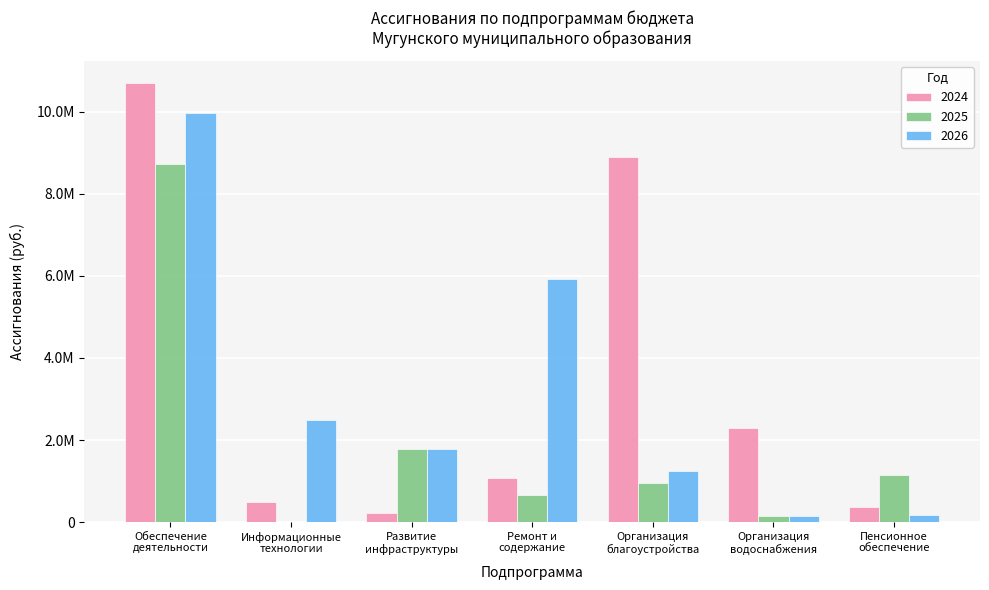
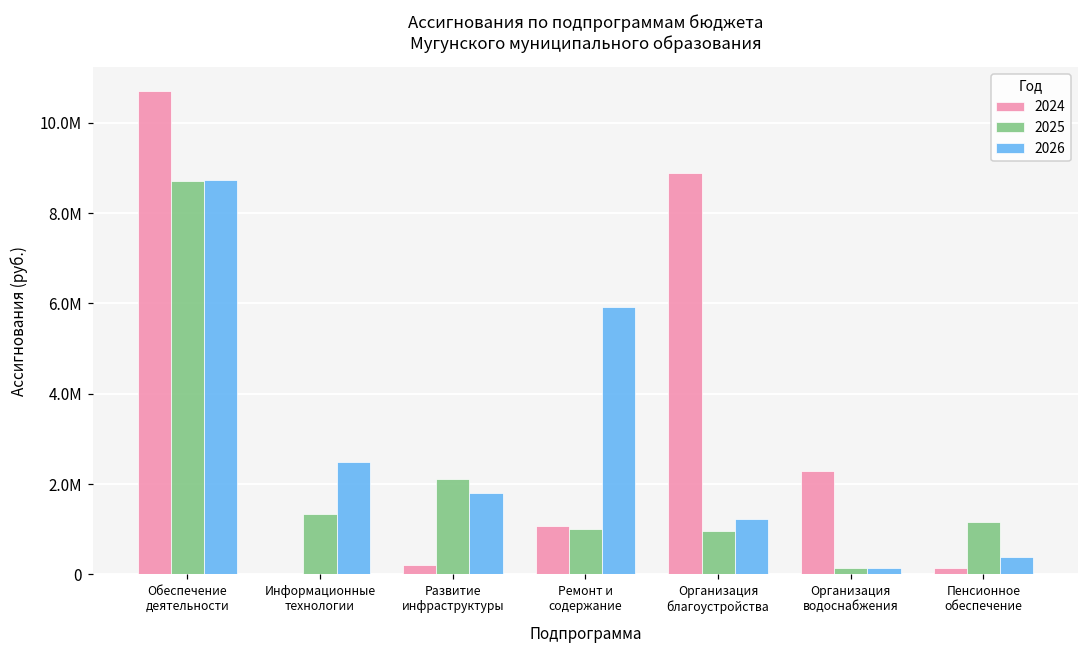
2026, Обеспечение деятельности: 10000000 -> 8700000
2024, Информационные технологии: 500000 -> 0
2025, Информационные технологии: 0 -> 1300000
2025, Развитие инфраструктуры: 1800000 -> 2100000
2025, Ремонт и содержание: 700000 -> 1000000
2024, Пенсионное обеспечение: 400000 -> 100000
2026, Пенсионное обеспечение: 200000 -> 400000
